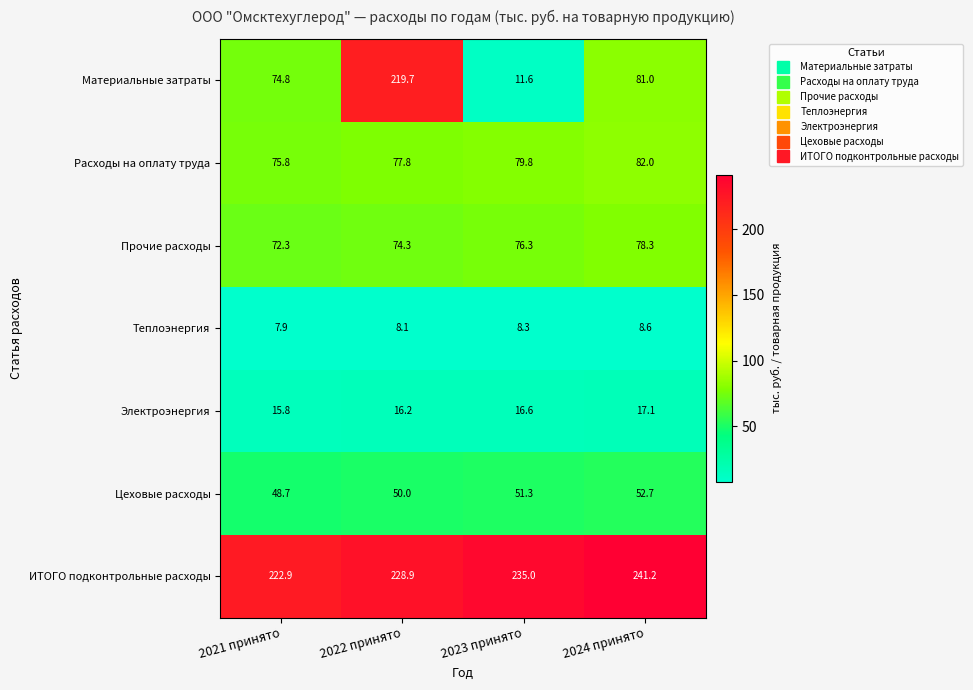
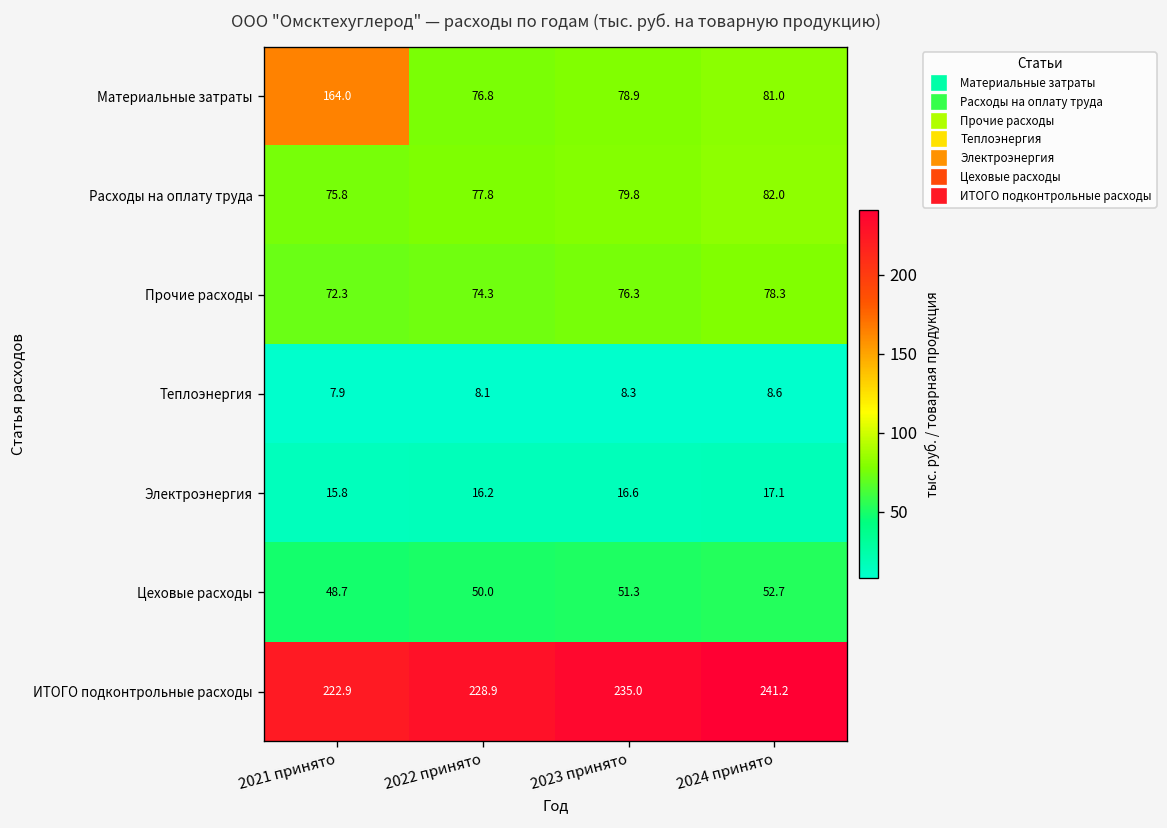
Материальные затраты, 2021 принято: 74.8 -> 164.0
Материальные затраты, 2022 принято: 219.7 -> 76.8
Материальные затраты, 2023 принято: 11.6 -> 78.9
